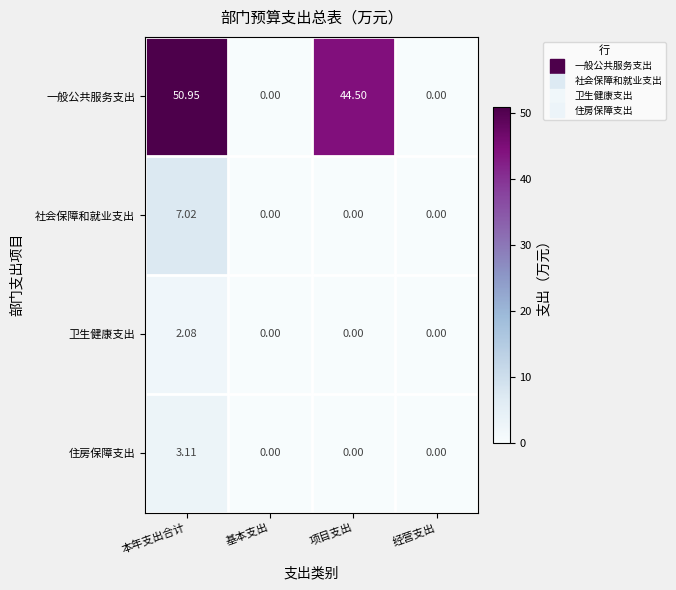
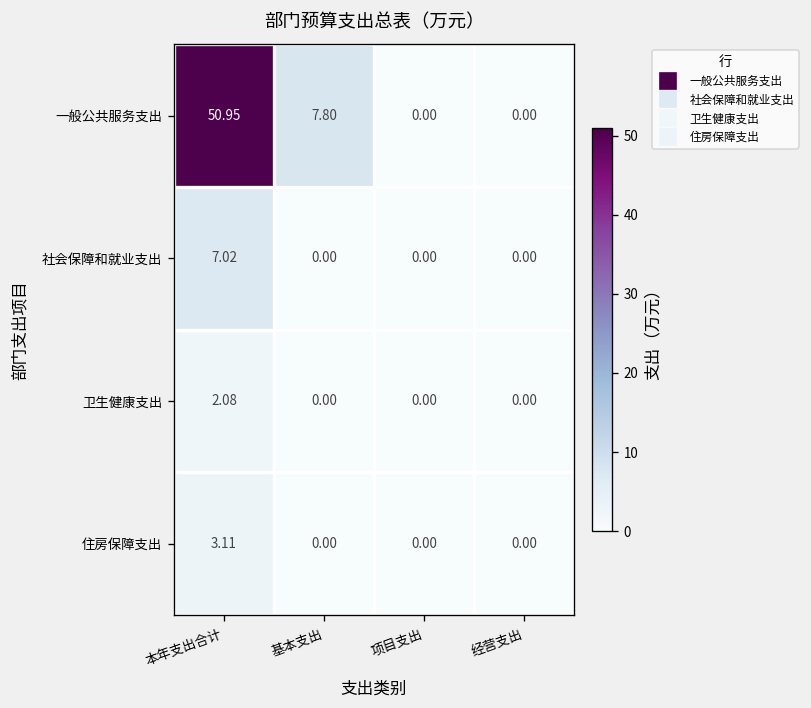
一般公共服务支出, 基本支出: 0.00 -> 7.80
一般公共服务支出, 项目支出: 44.50 -> 0.00
